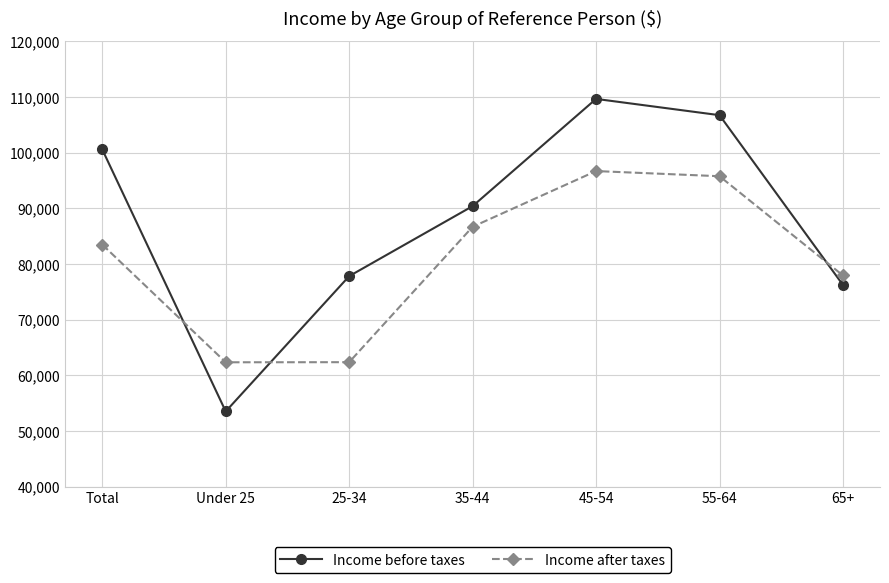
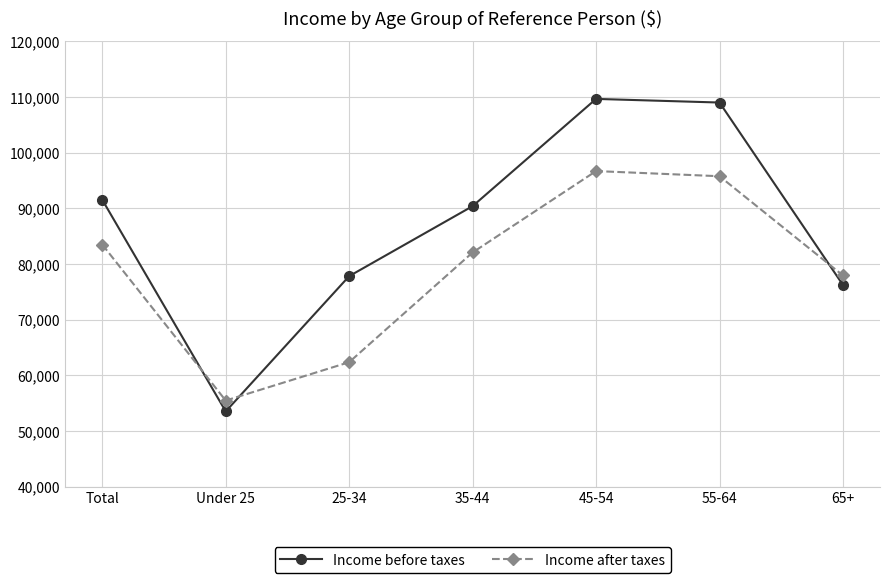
Income before taxes, Total: 101,000 -> 92,000
Income after taxes, Under 25: 62,000 -> 55,000
Income after taxes, 35-44: 87,000 -> 82,000
Income before taxes, 55-64: 107,000 -> 109,000
